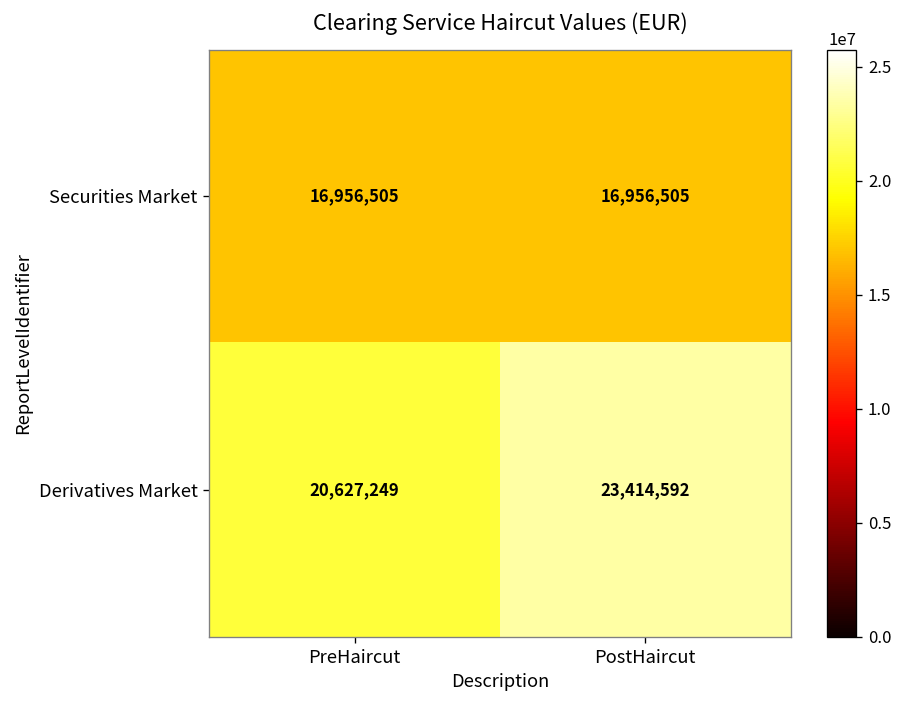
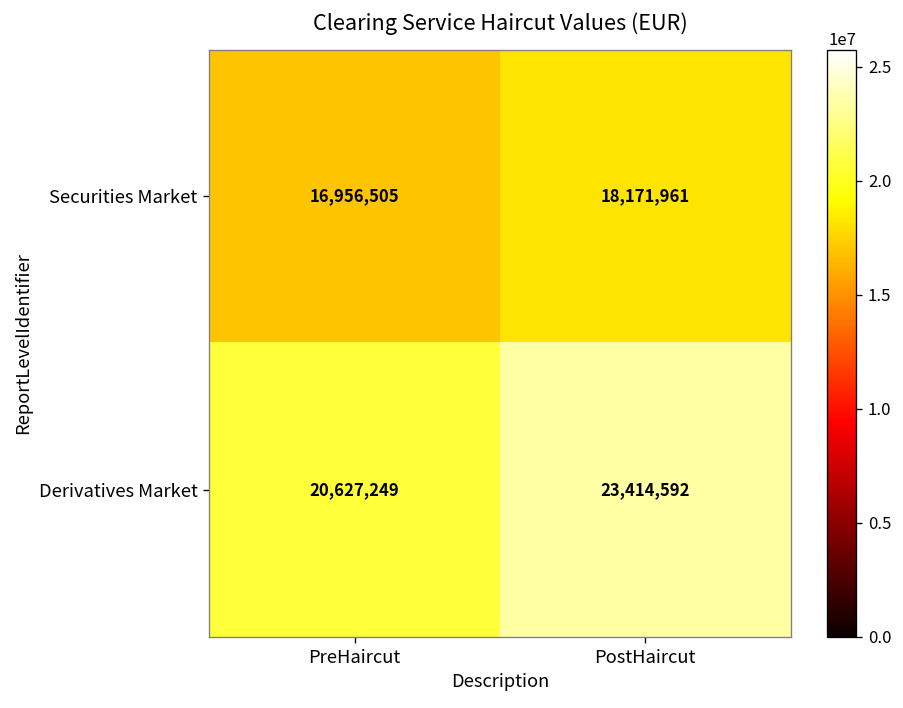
Securities Market, PostHaircut: 16,956,505 -> 18,171,961
